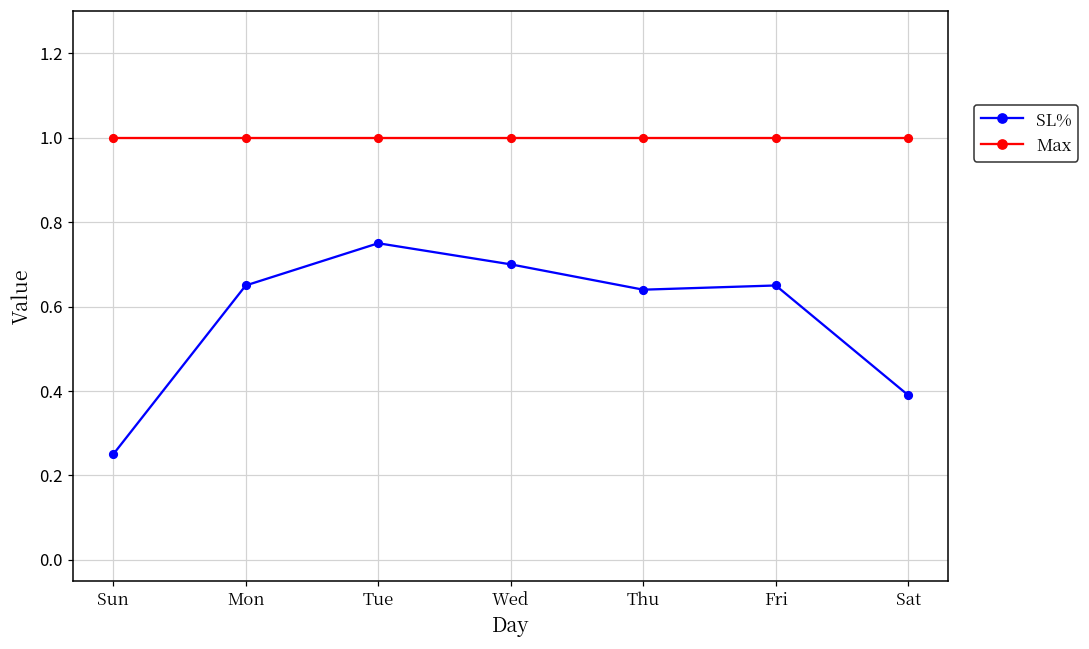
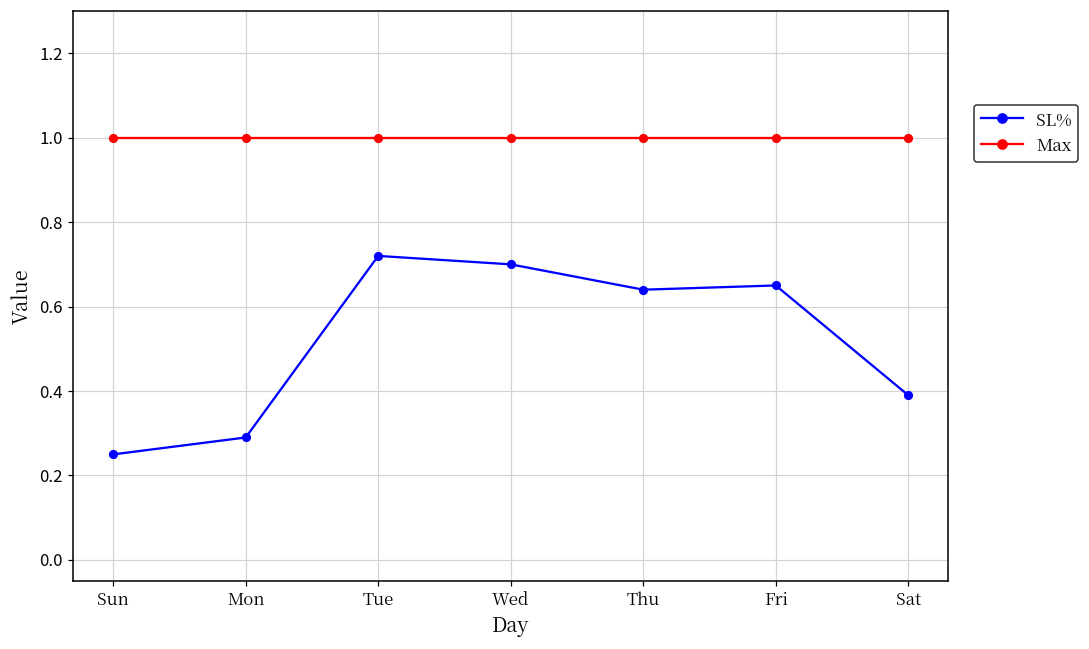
SL%, Mon: 0.65 -> 0.29
SL%, Tue: 0.75 -> 0.72
